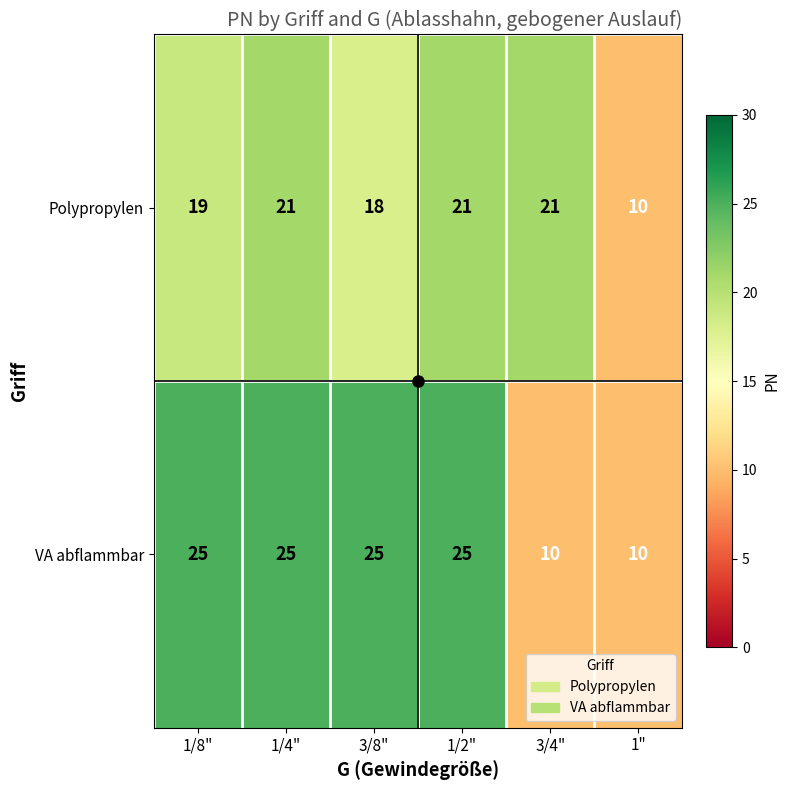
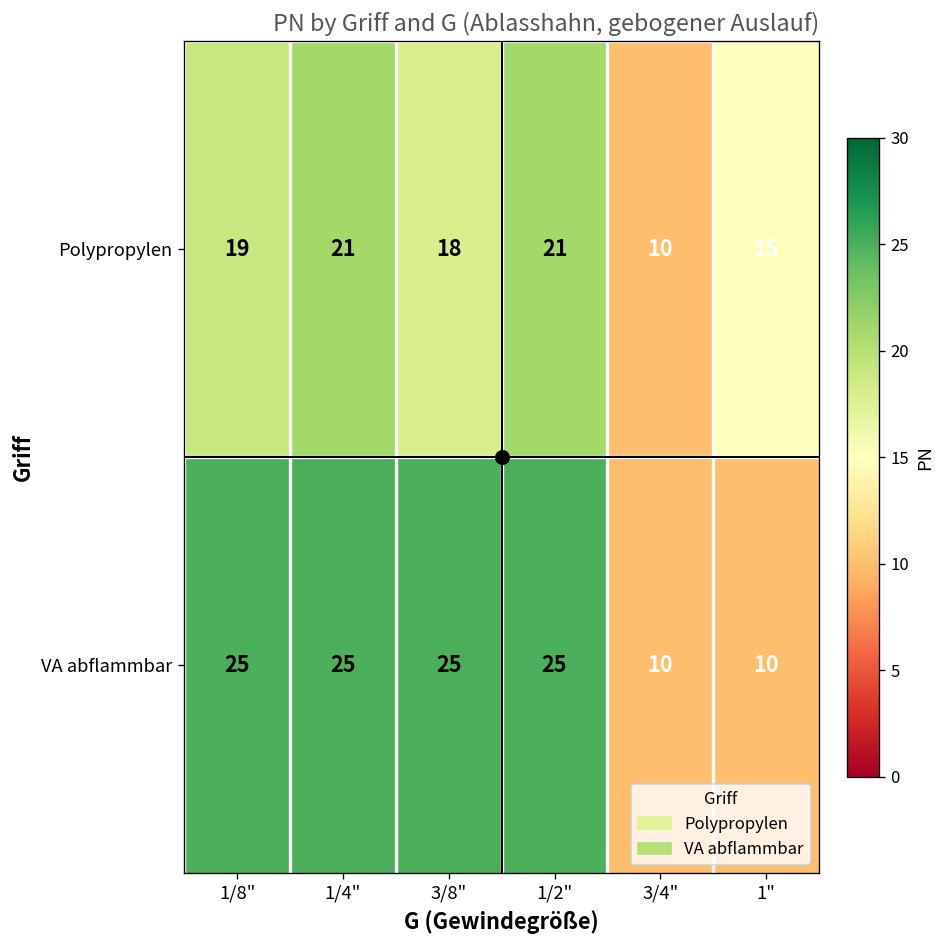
Polypropylen, 3/4": 21 -> 10
Polypropylen, 1": 10 -> 15
